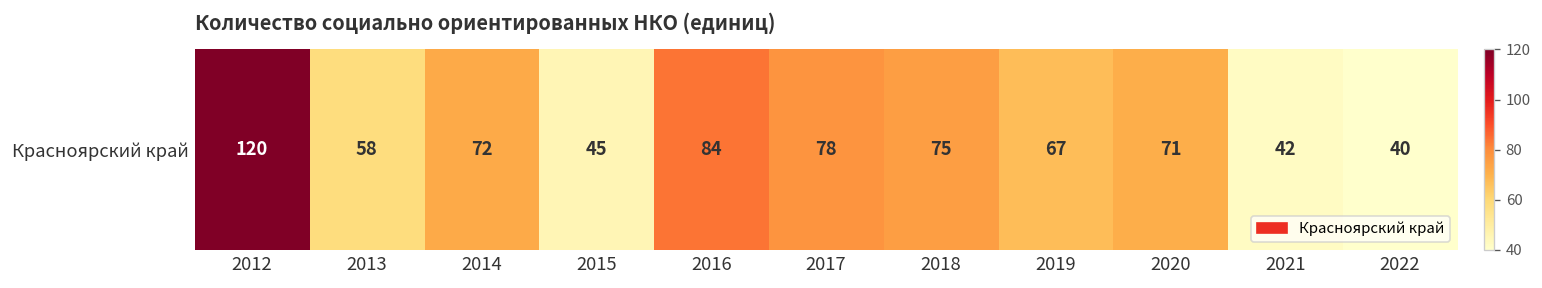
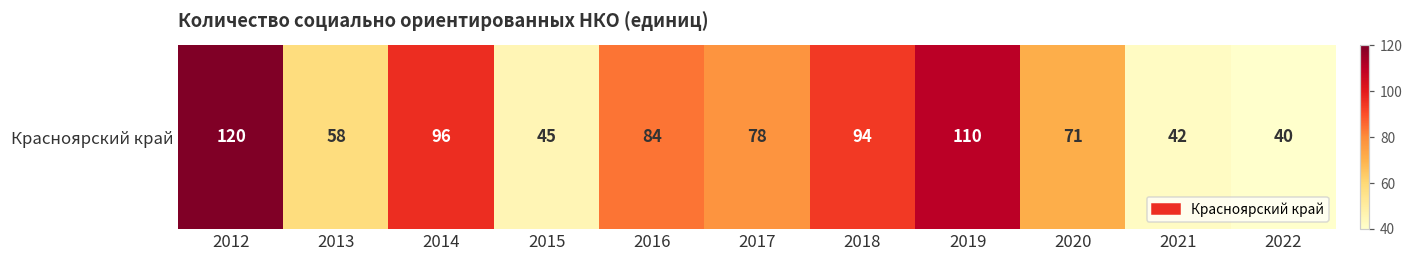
Красноярский край, 2014: 72 -> 96
Красноярский край, 2018: 75 -> 94
Красноярский край, 2019: 67 -> 110
